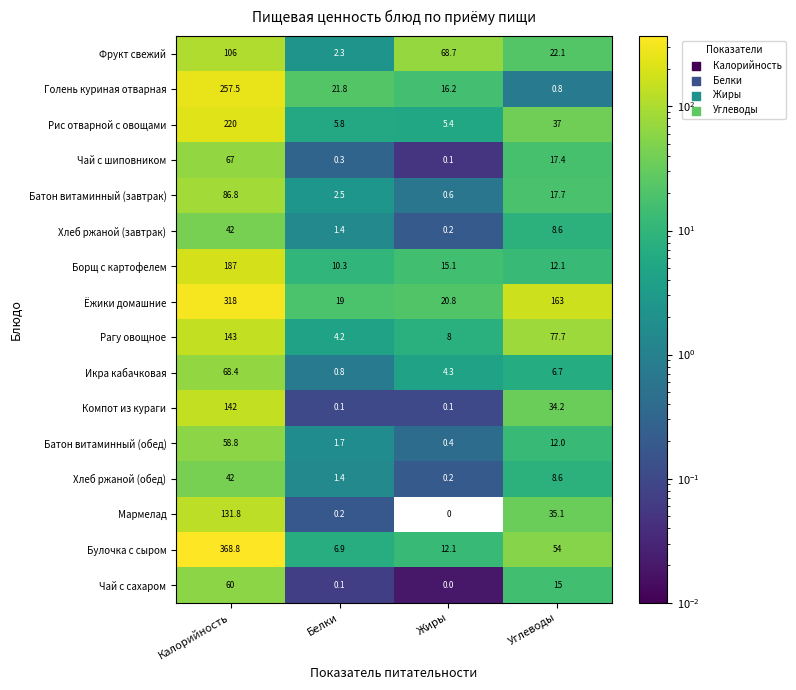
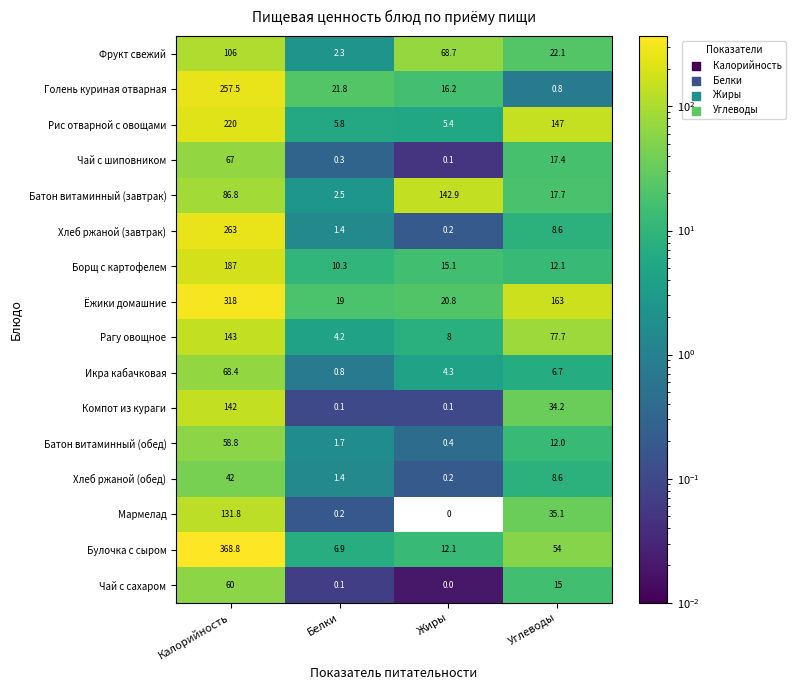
Рис отварной с овощами, Углеводы: 37 -> 147
Батон витаминный (завтрак), Жиры: 0.6 -> 142.9
Хлеб ржаной (завтрак), Калорийность: 42 -> 263
